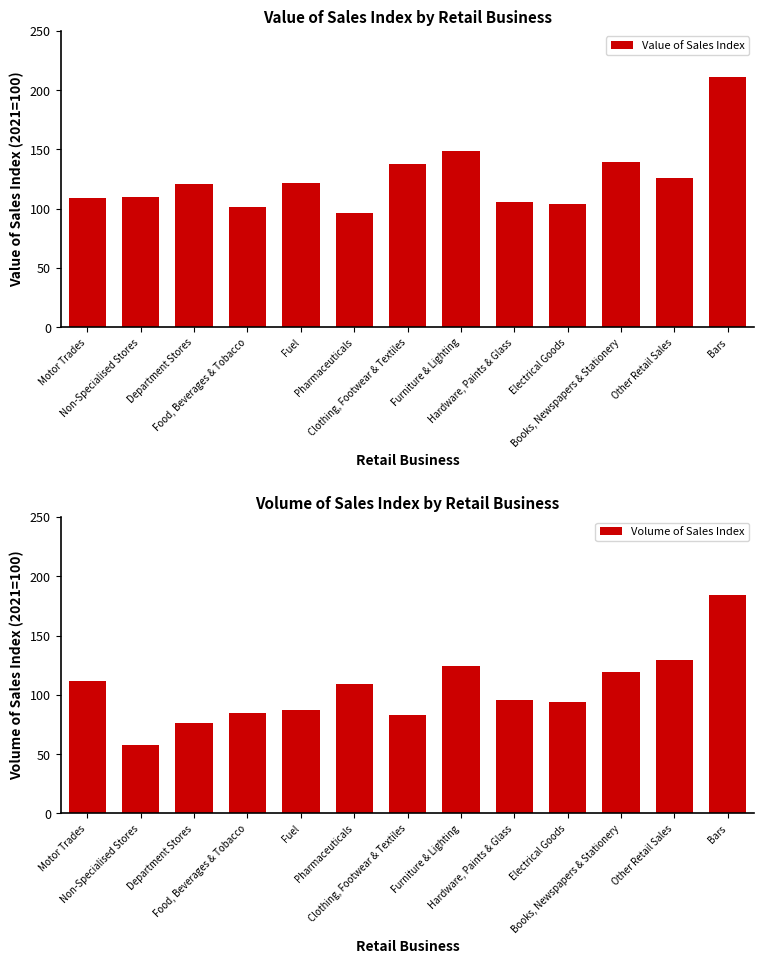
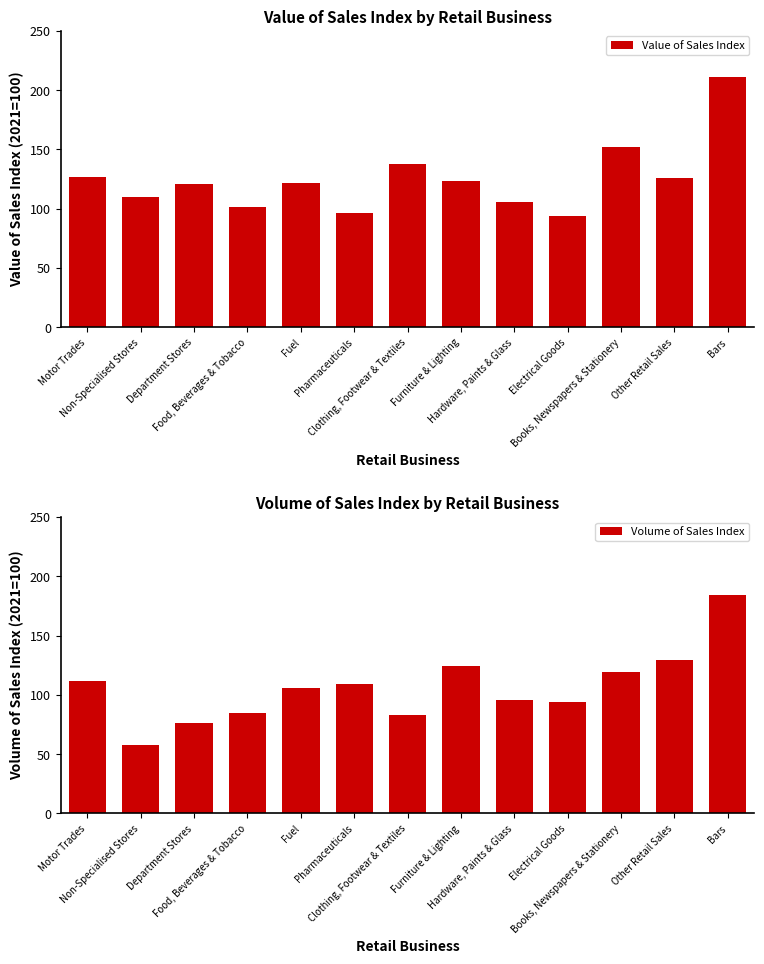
Value of Sales Index by Retail Business, Motor Trades: 109 -> 127
Value of Sales Index by Retail Business, Furniture & Lighting: 149 -> 124
Value of Sales Index by Retail Business, Electrical Goods: 104 -> 94
Value of Sales Index by Retail Business, Books, Newspapers & Stationery: 139 -> 152
Volume of Sales Index by Retail Business, Fuel: 87 -> 106
